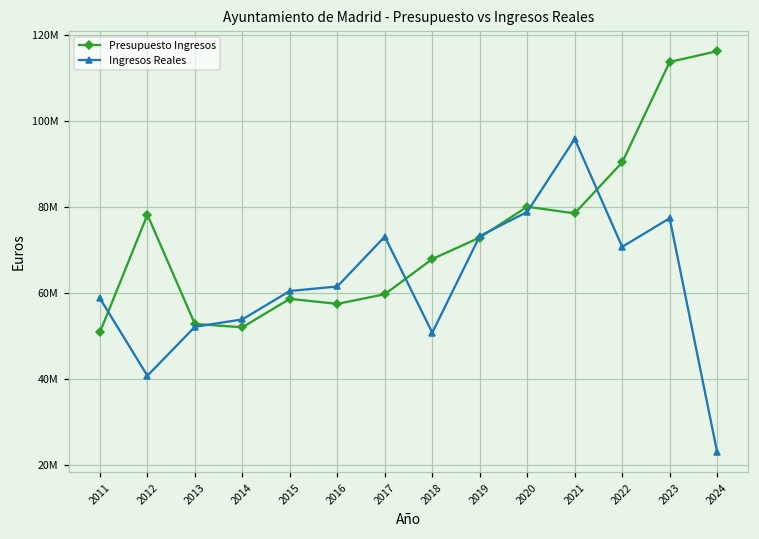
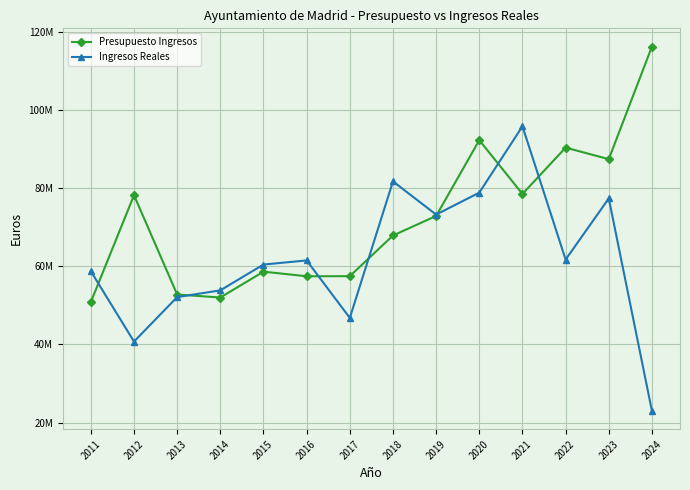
Presupuesto Ingresos, 2017: 60000000 -> 57000000
Ingresos Reales, 2017: 73000000 -> 47000000
Ingresos Reales, 2018: 51000000 -> 82000000
Presupuesto Ingresos, 2020: 80000000 -> 92000000
Ingresos Reales, 2022: 71000000 -> 62000000
Presupuesto Ingresos, 2023: 114000000 -> 87000000
